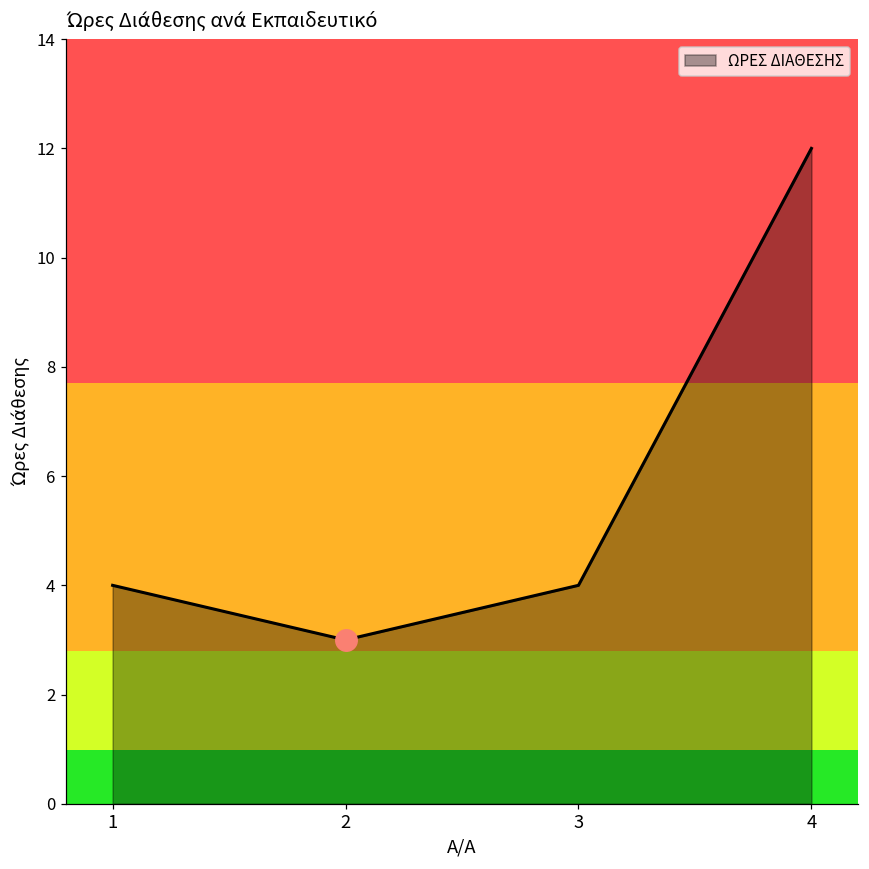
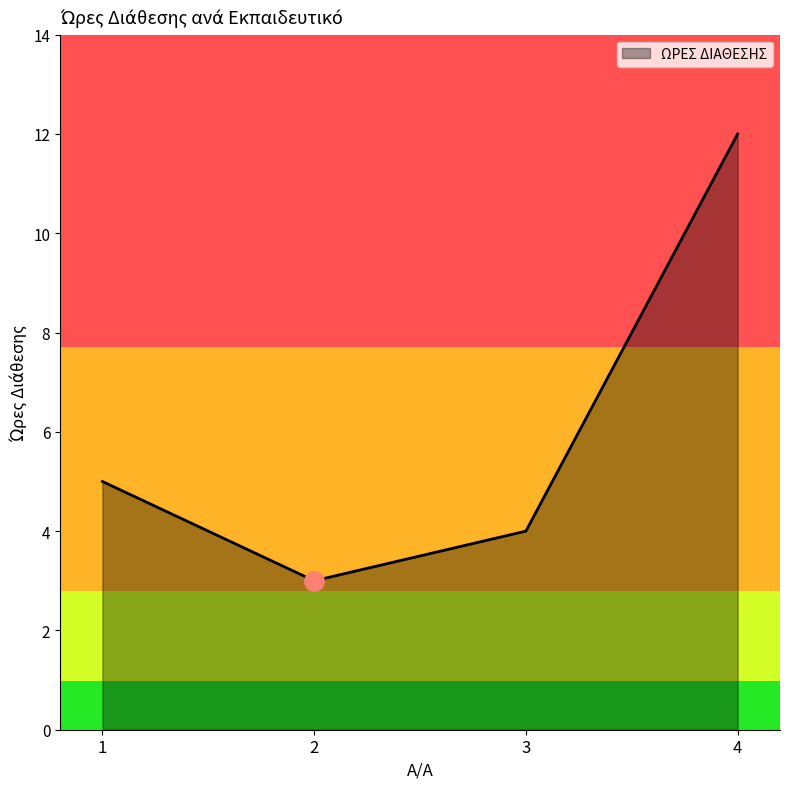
ΩΡΕΣ ΔΙΑΘΕΣΗΣ, 1: 4 -> 5
